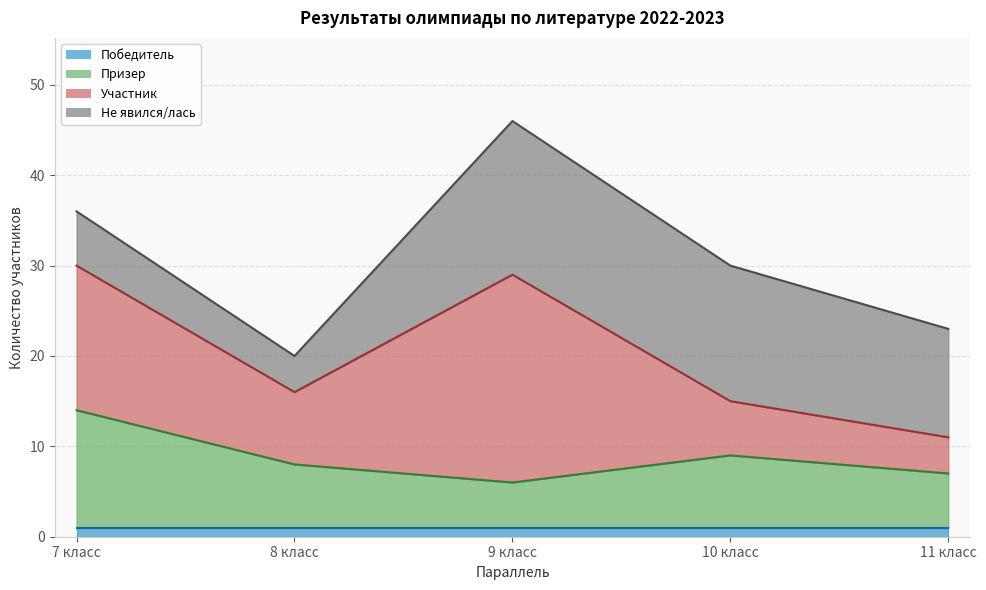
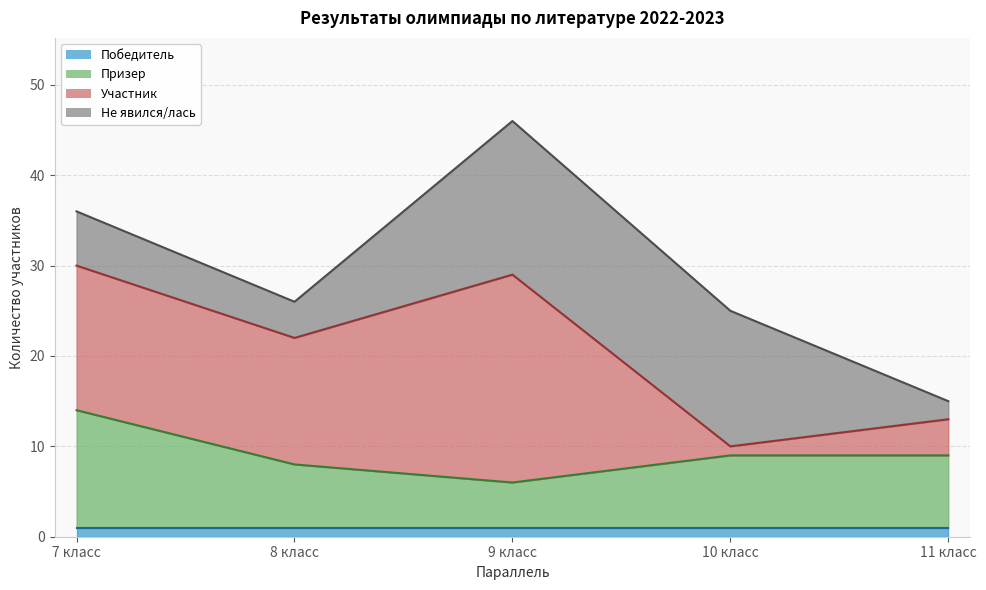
Участник, 8 класс: 8 -> 14
Участник, 10 класс: 6 -> 1
Призер, 11 класс: 7 -> 9
Не явился/лась, 11 класс: 12 -> 2
